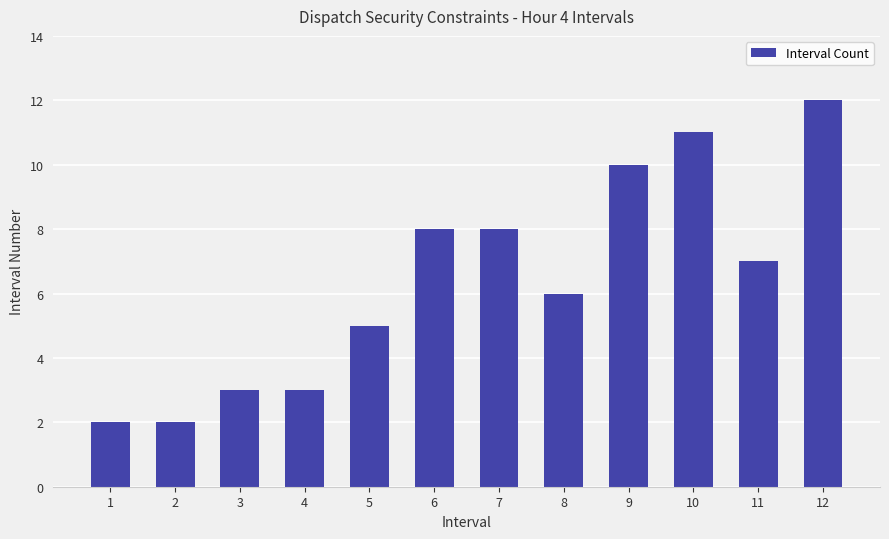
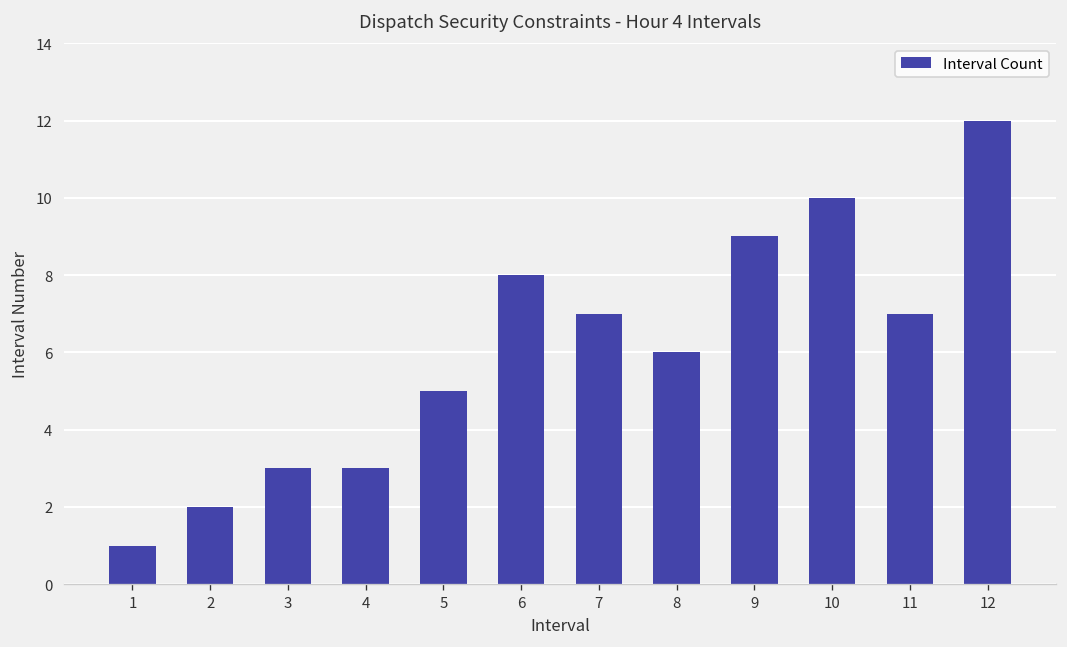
1: 2 -> 1
7: 8 -> 7
9: 10 -> 9
10: 11 -> 10
